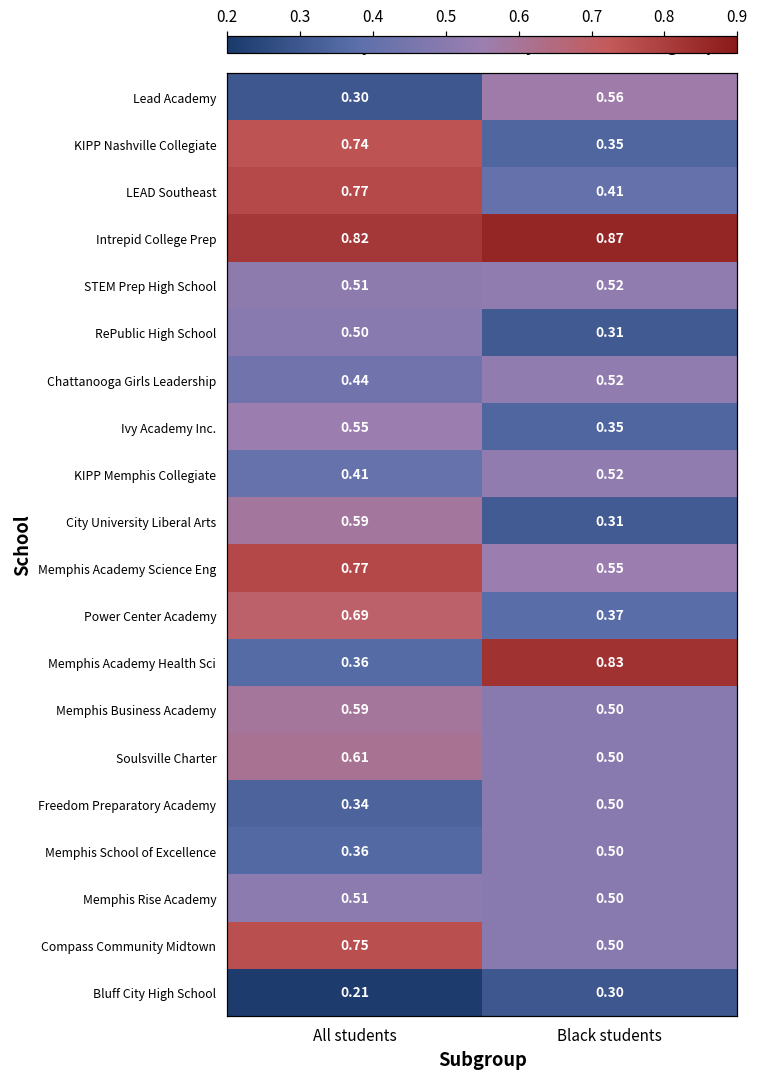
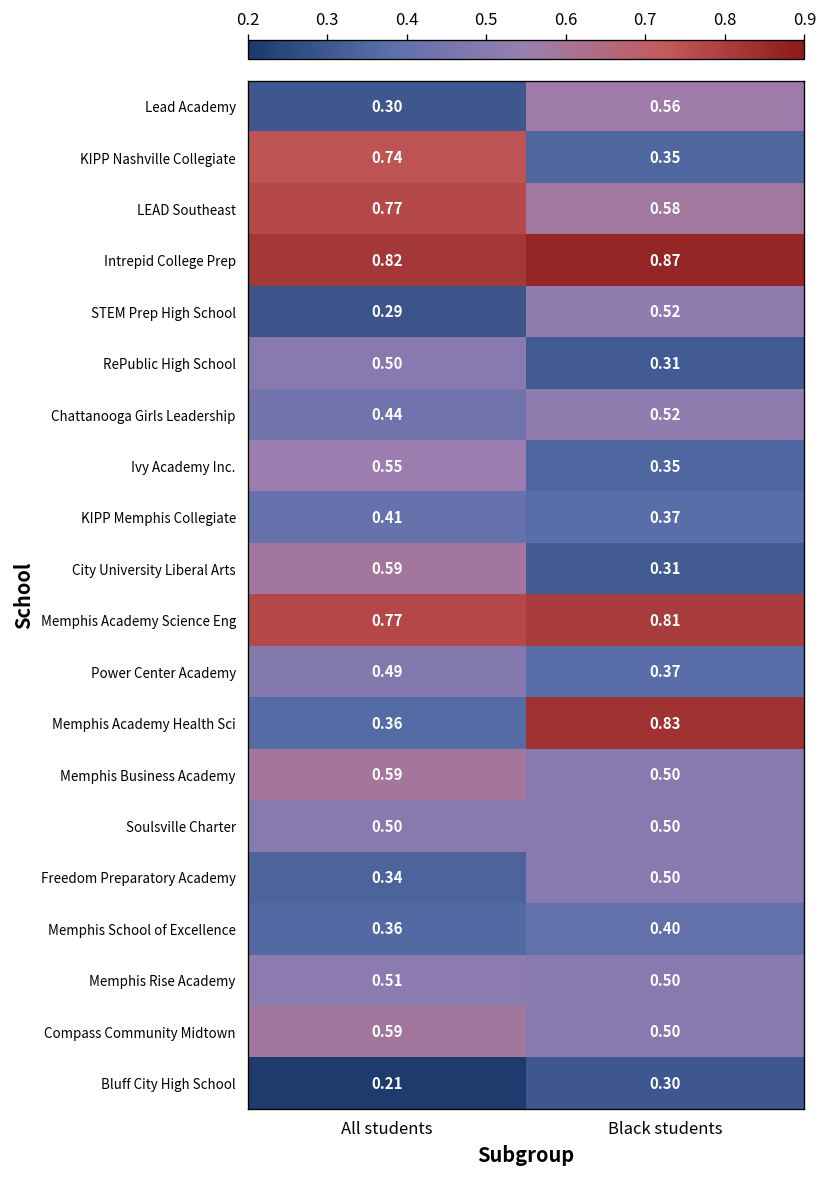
LEAD Southeast, Black students: 0.41 -> 0.58
STEM Prep High School, All students: 0.51 -> 0.29
KIPP Memphis Collegiate, Black students: 0.52 -> 0.37
Memphis Academy Science Eng, Black students: 0.55 -> 0.81
Power Center Academy, All students: 0.69 -> 0.49
Soulsville Charter, All students: 0.61 -> 0.50
Memphis School of Excellence, Black students: 0.50 -> 0.40
Compass Community Midtown, All students: 0.75 -> 0.59
